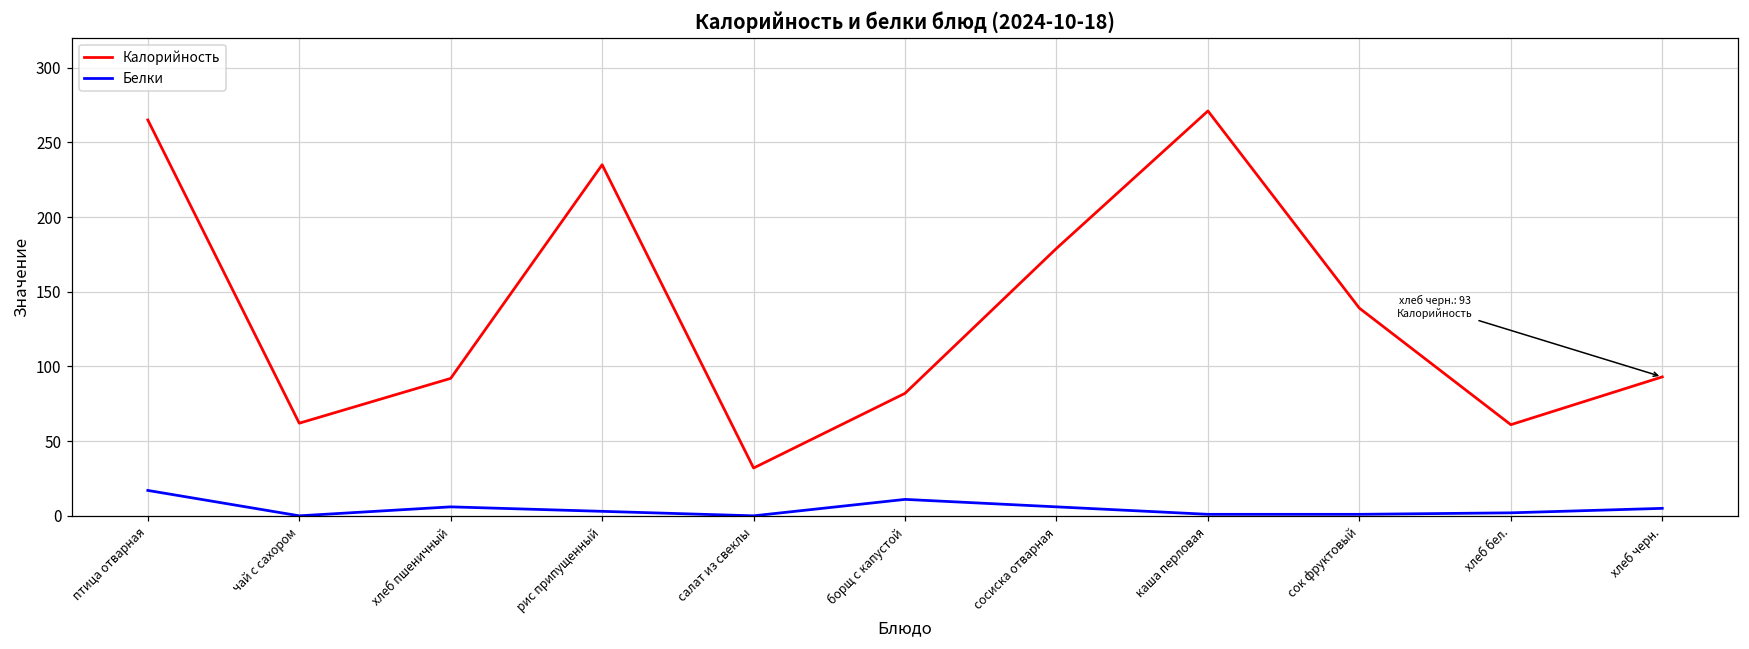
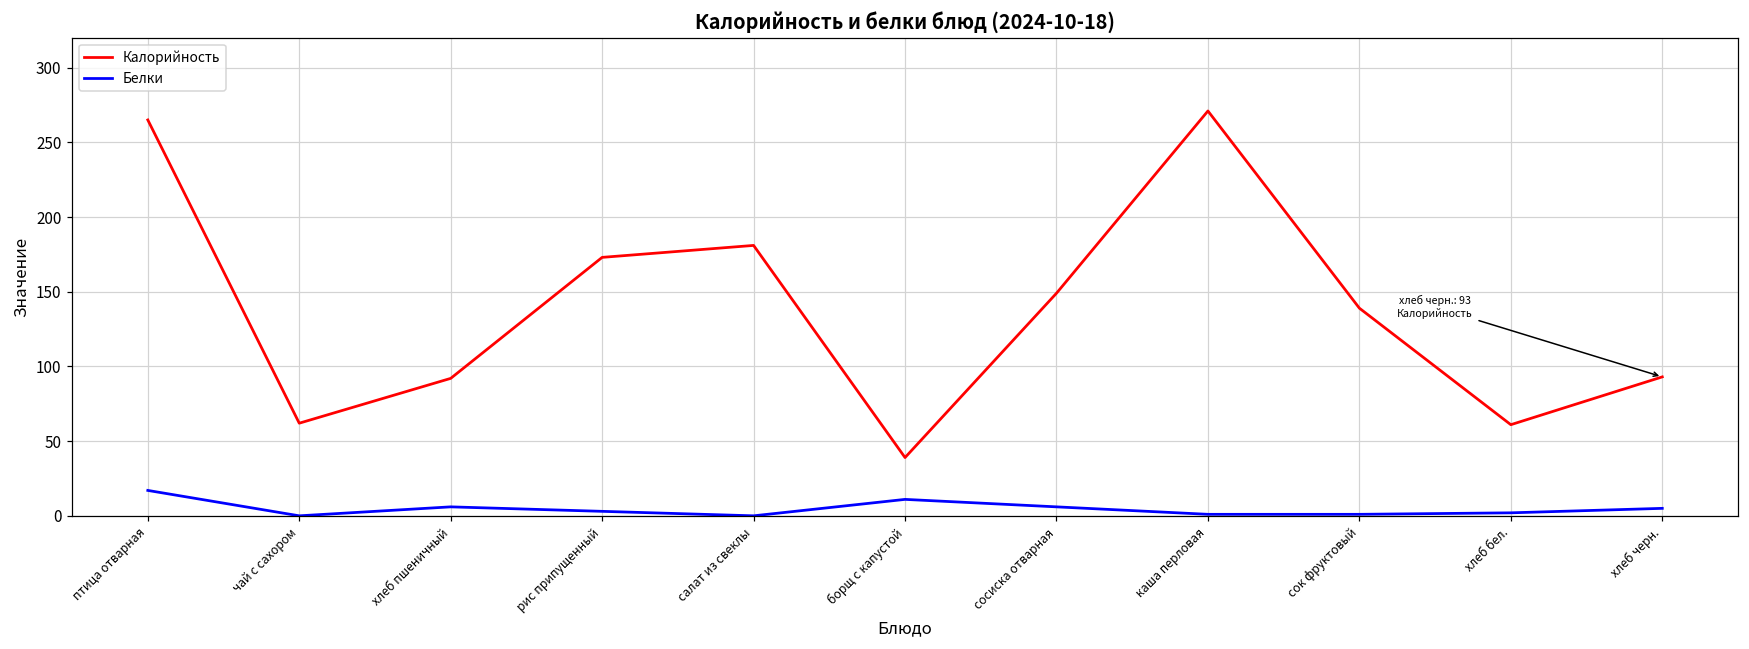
Калорийность, рис припущенный: 235 -> 173
Калорийность, салат из свеклы: 32 -> 181
Калорийность, борщ с капустой: 82 -> 39
Калорийность, сосиска отварная: 179 -> 149
